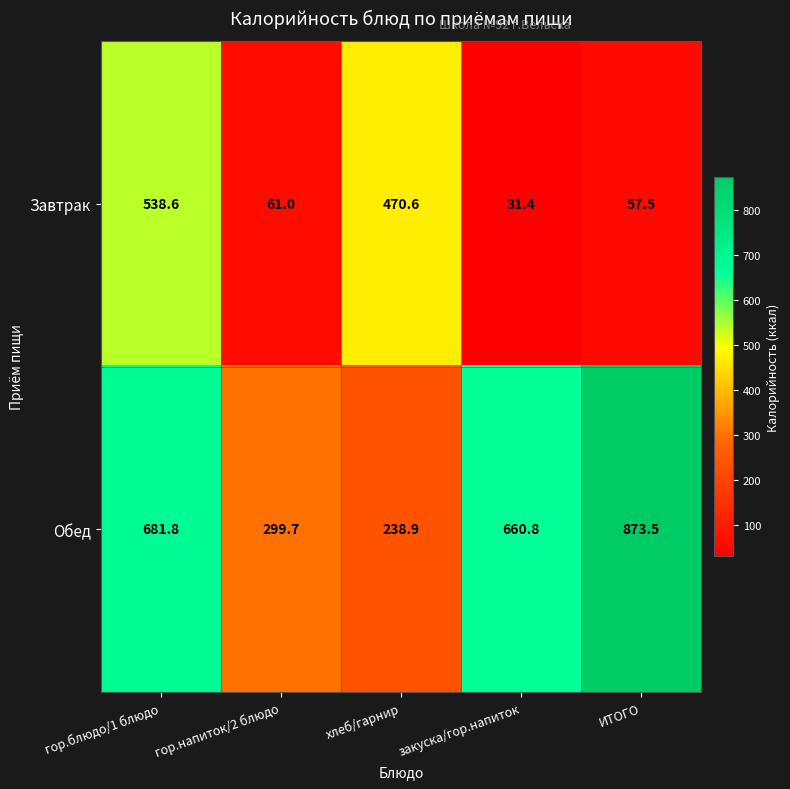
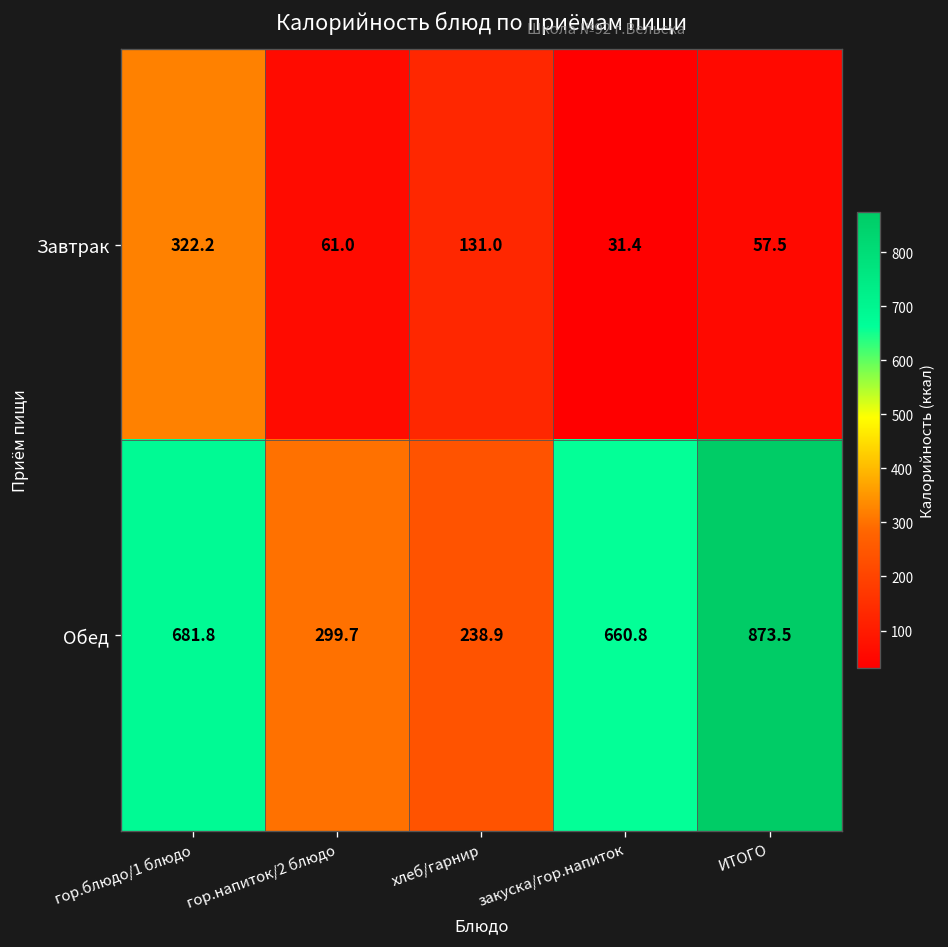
Завтрак, гор.блюдо/1 блюдо: 538.6 -> 322.2
Завтрак, хлеб/гарнир: 470.6 -> 131.0
